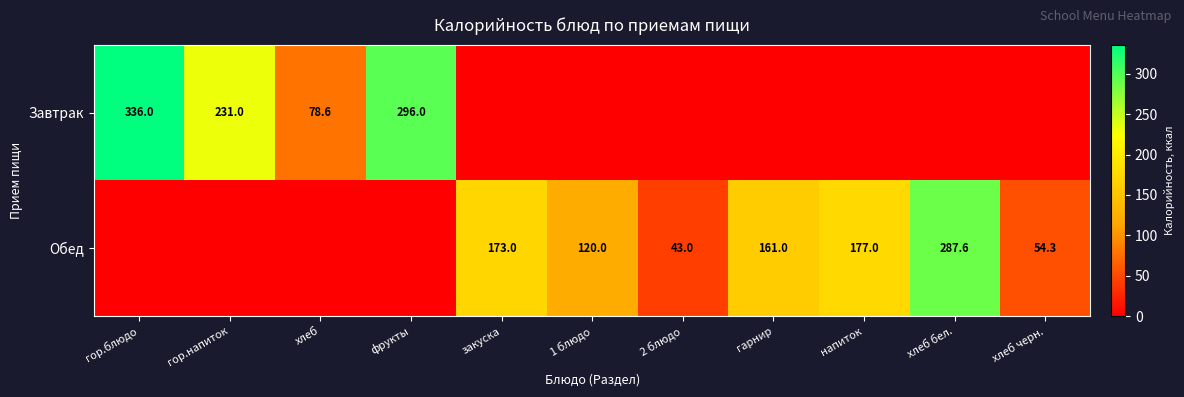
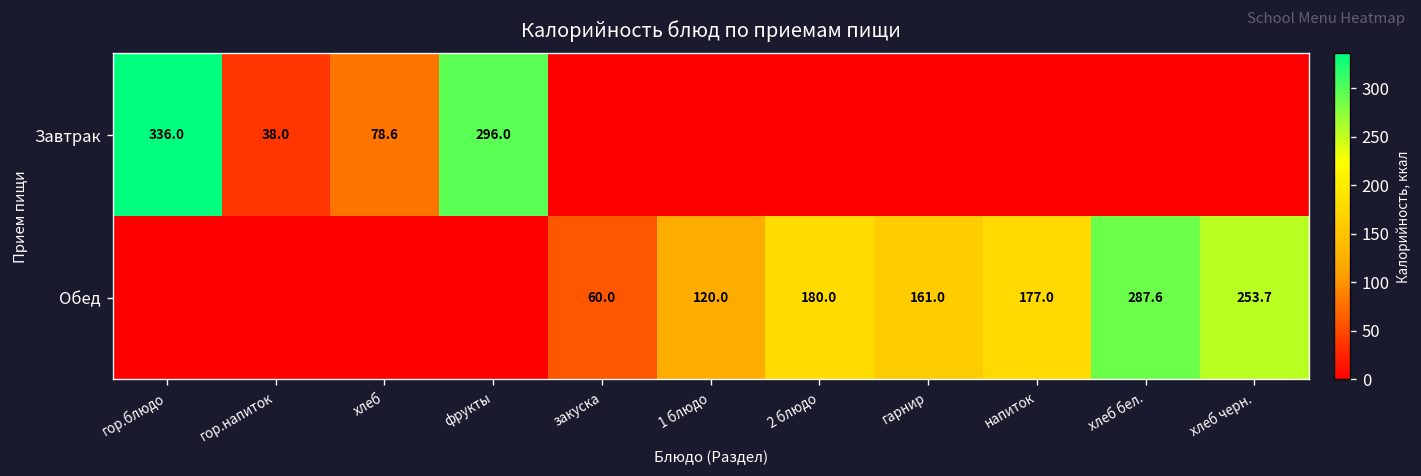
Завтрак, гор.напиток: 231.0 -> 38.0
Обед, закуска: 173.0 -> 60.0
Обед, 2 блюдо: 43.0 -> 180.0
Обед, хлеб черн.: 54.3 -> 253.7
